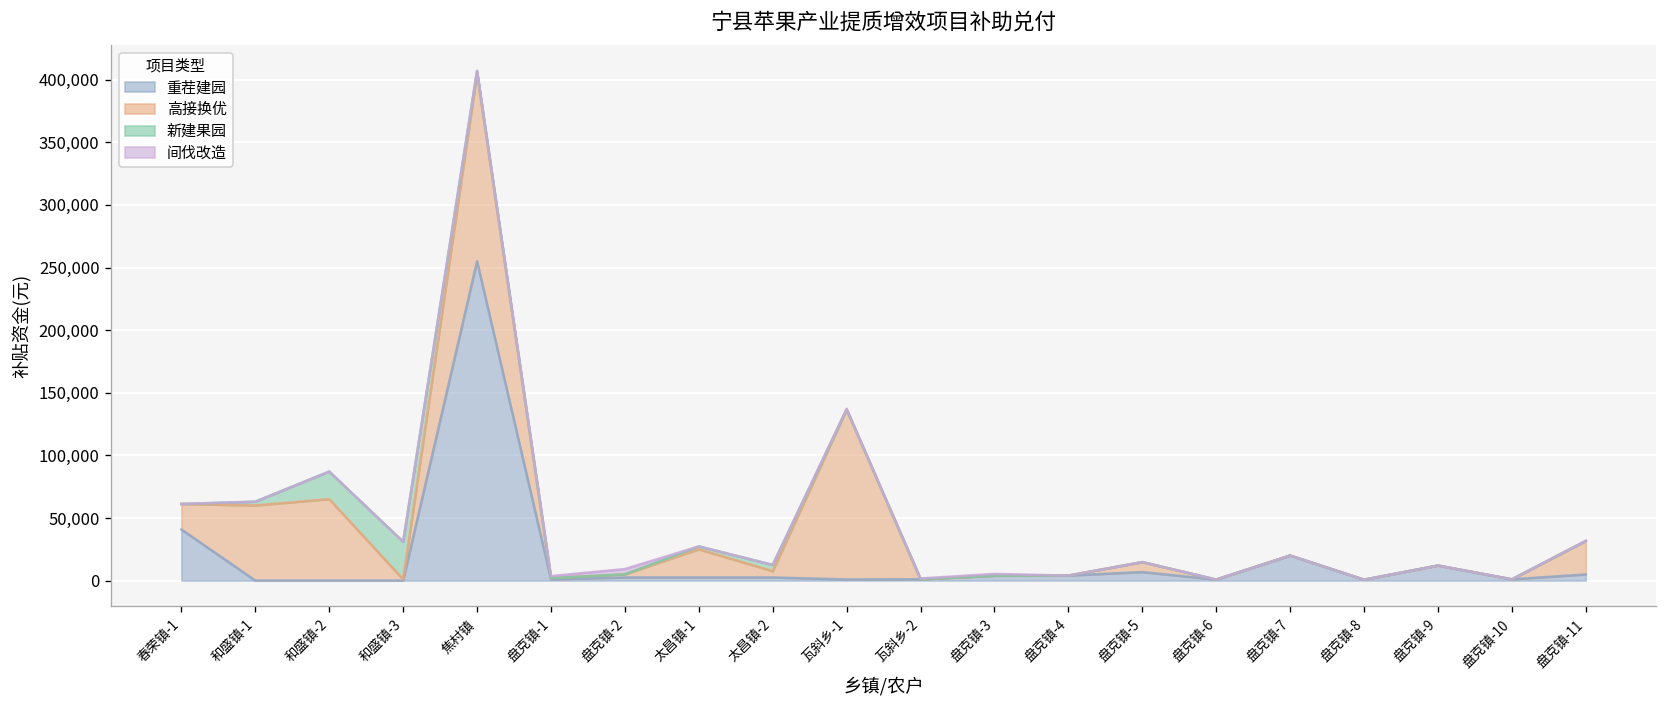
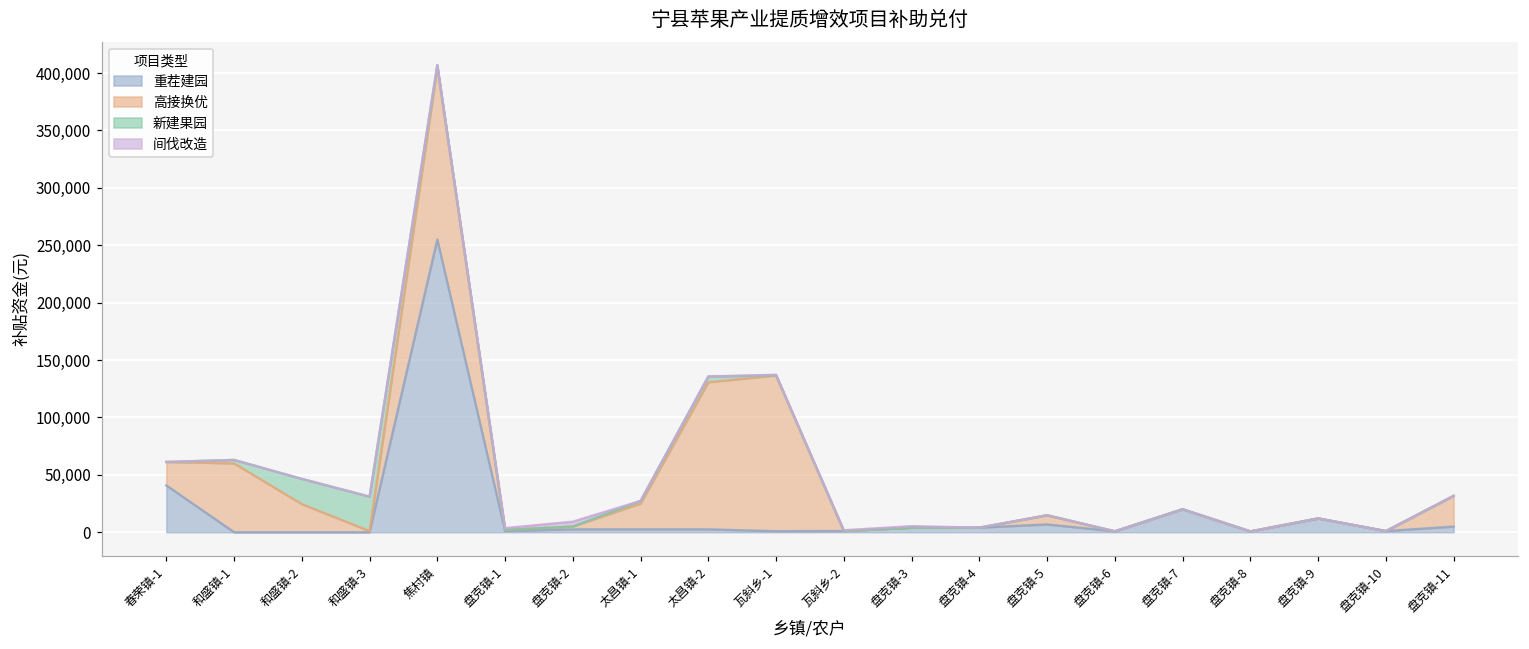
高接换优, 和盛镇-2: 65,000 -> 25,000
高接换优, 太昌镇-2: 5,000 -> 128,000
